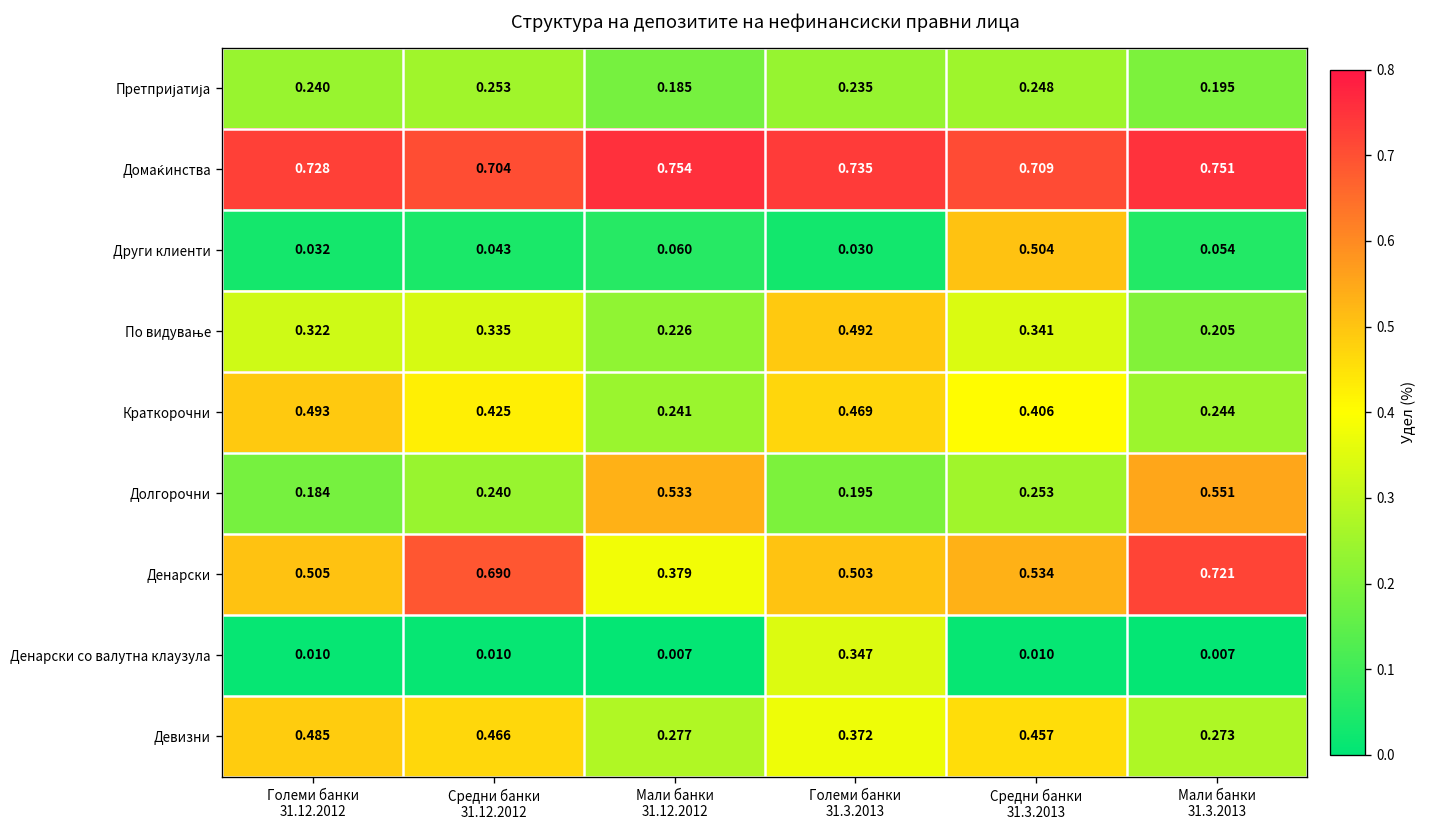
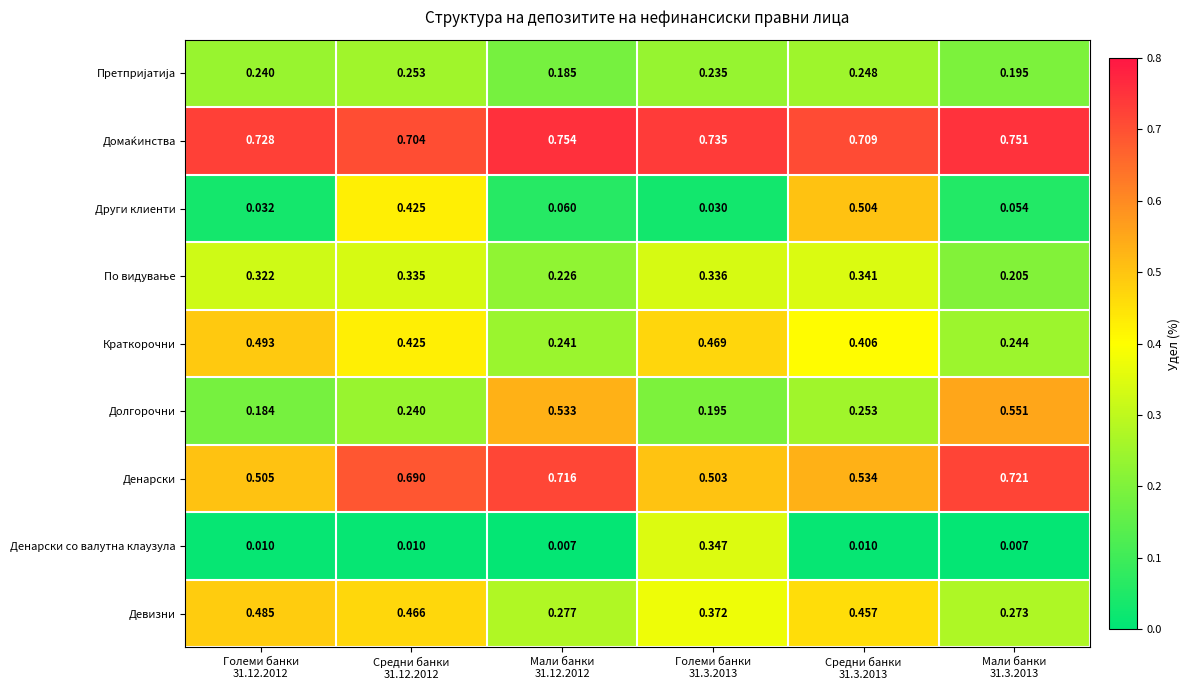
Други клиенти, Средни банки 31.12.2012: 0.043 -> 0.425
По видување, Големи банки 31.3.2013: 0.492 -> 0.336
Денарски, Мали банки 31.12.2012: 0.379 -> 0.716
